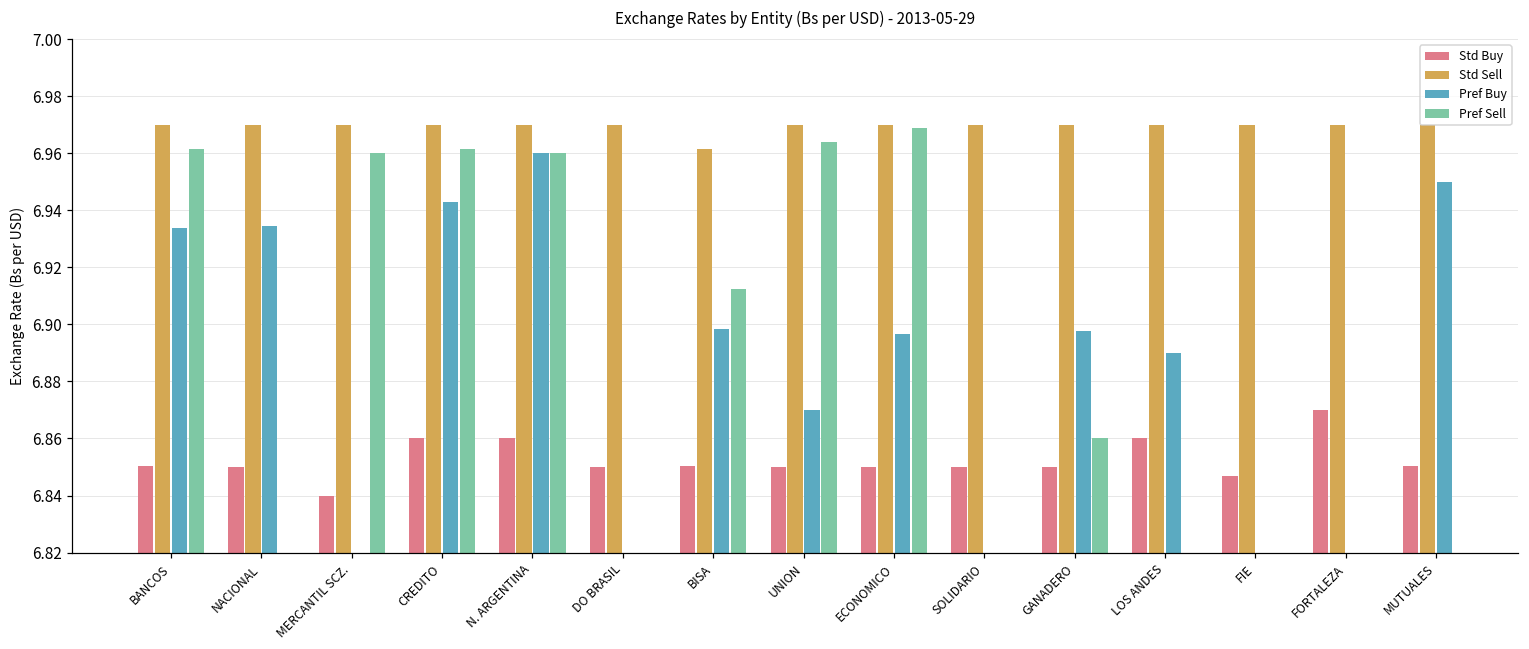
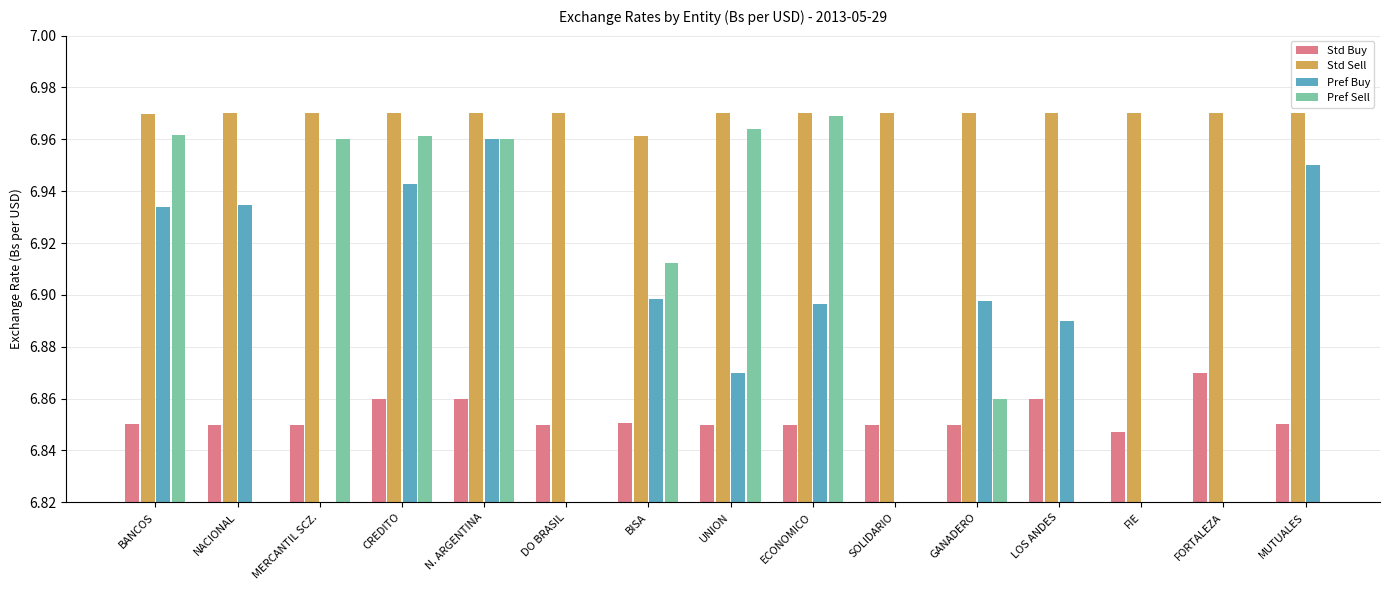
Std Buy, MERCANTIL SCZ.: 6.84 -> 6.85
